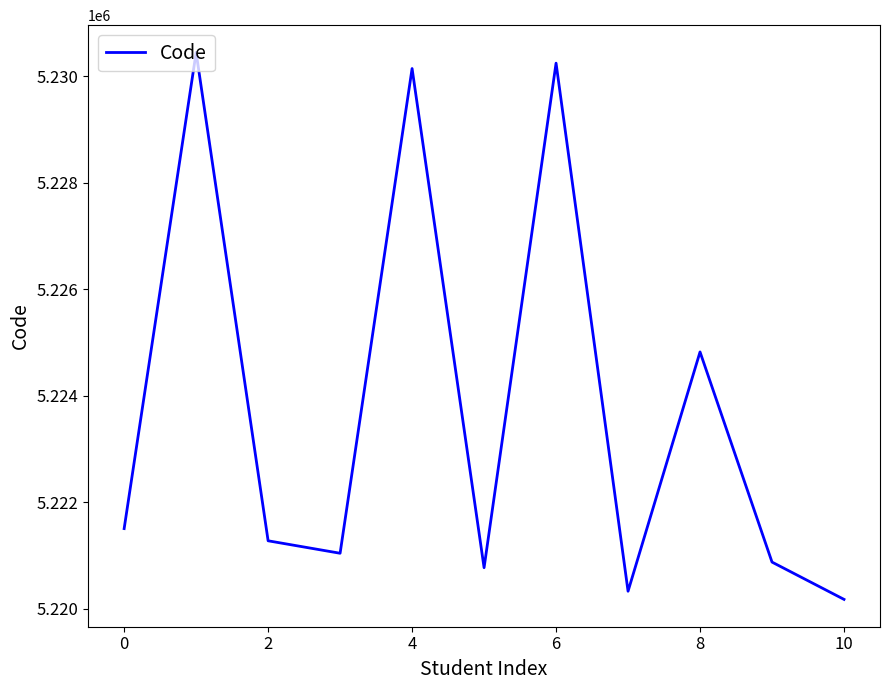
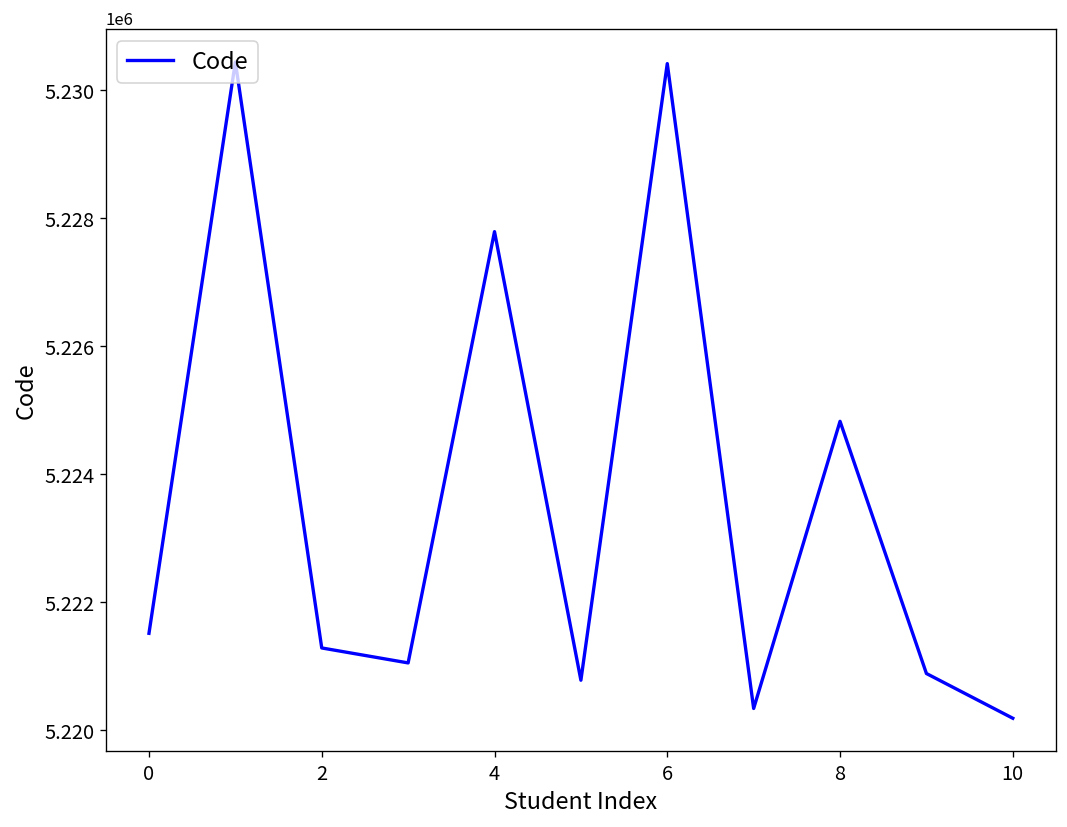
4: 5230100 -> 5227800
6: 5230200 -> 5230400
